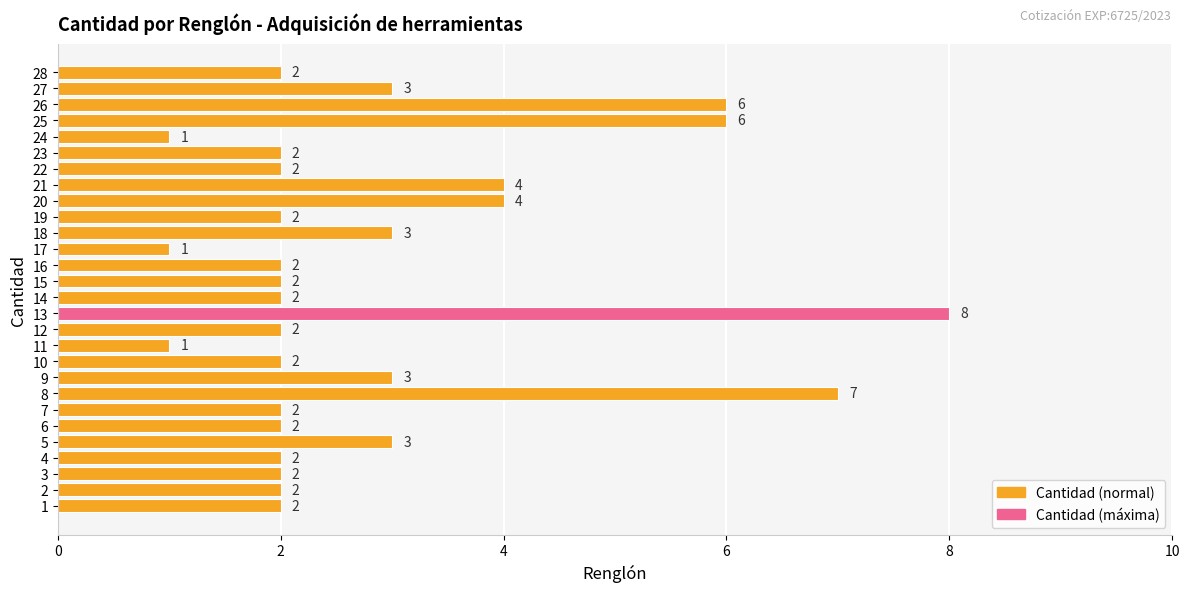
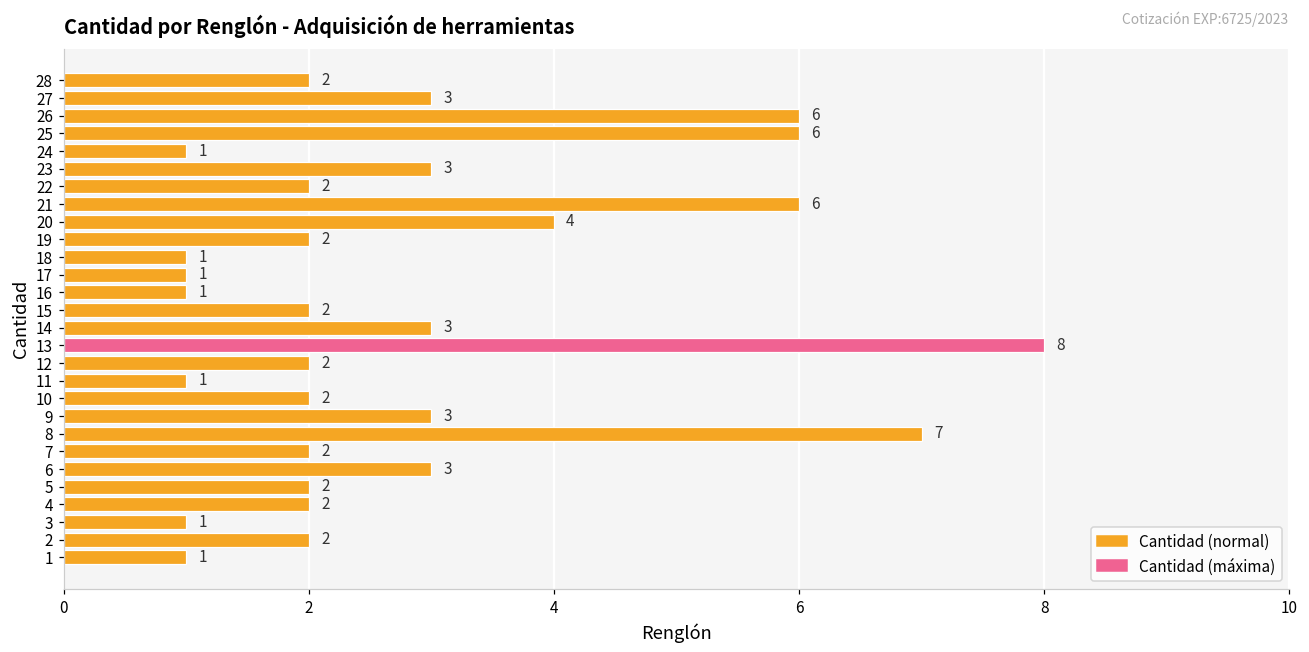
23: 2 -> 3
21: 4 -> 6
18: 3 -> 1
16: 2 -> 1
14: 2 -> 3
6: 2 -> 3
5: 3 -> 2
3: 2 -> 1
1: 2 -> 1
